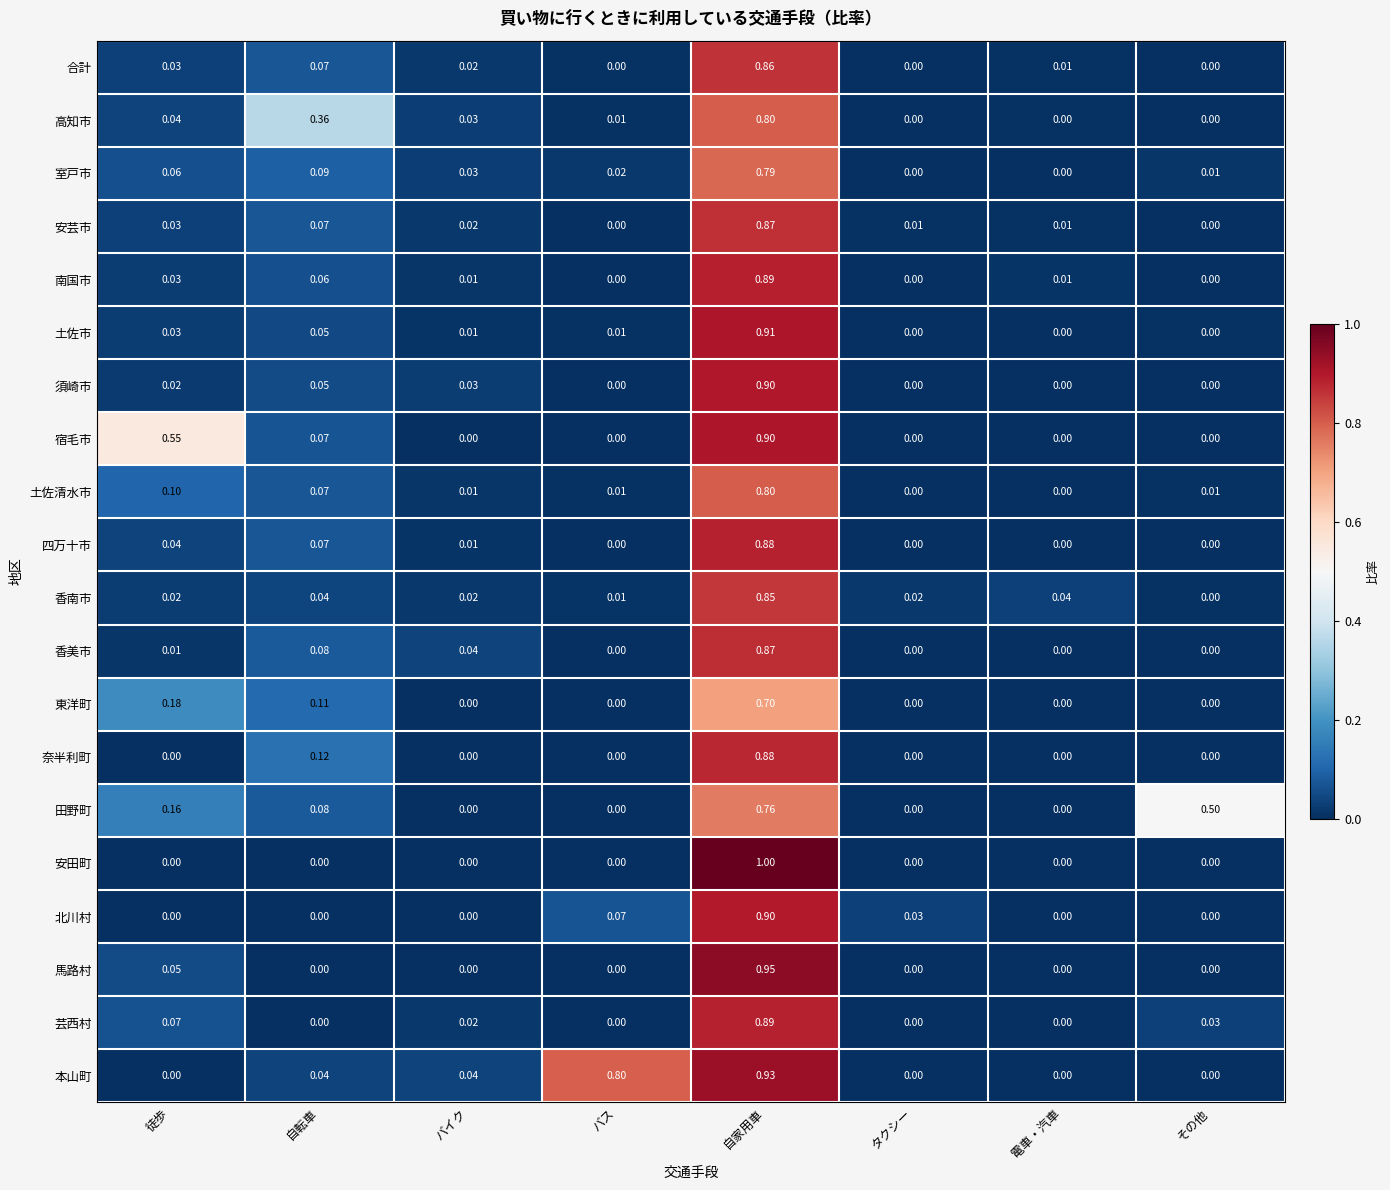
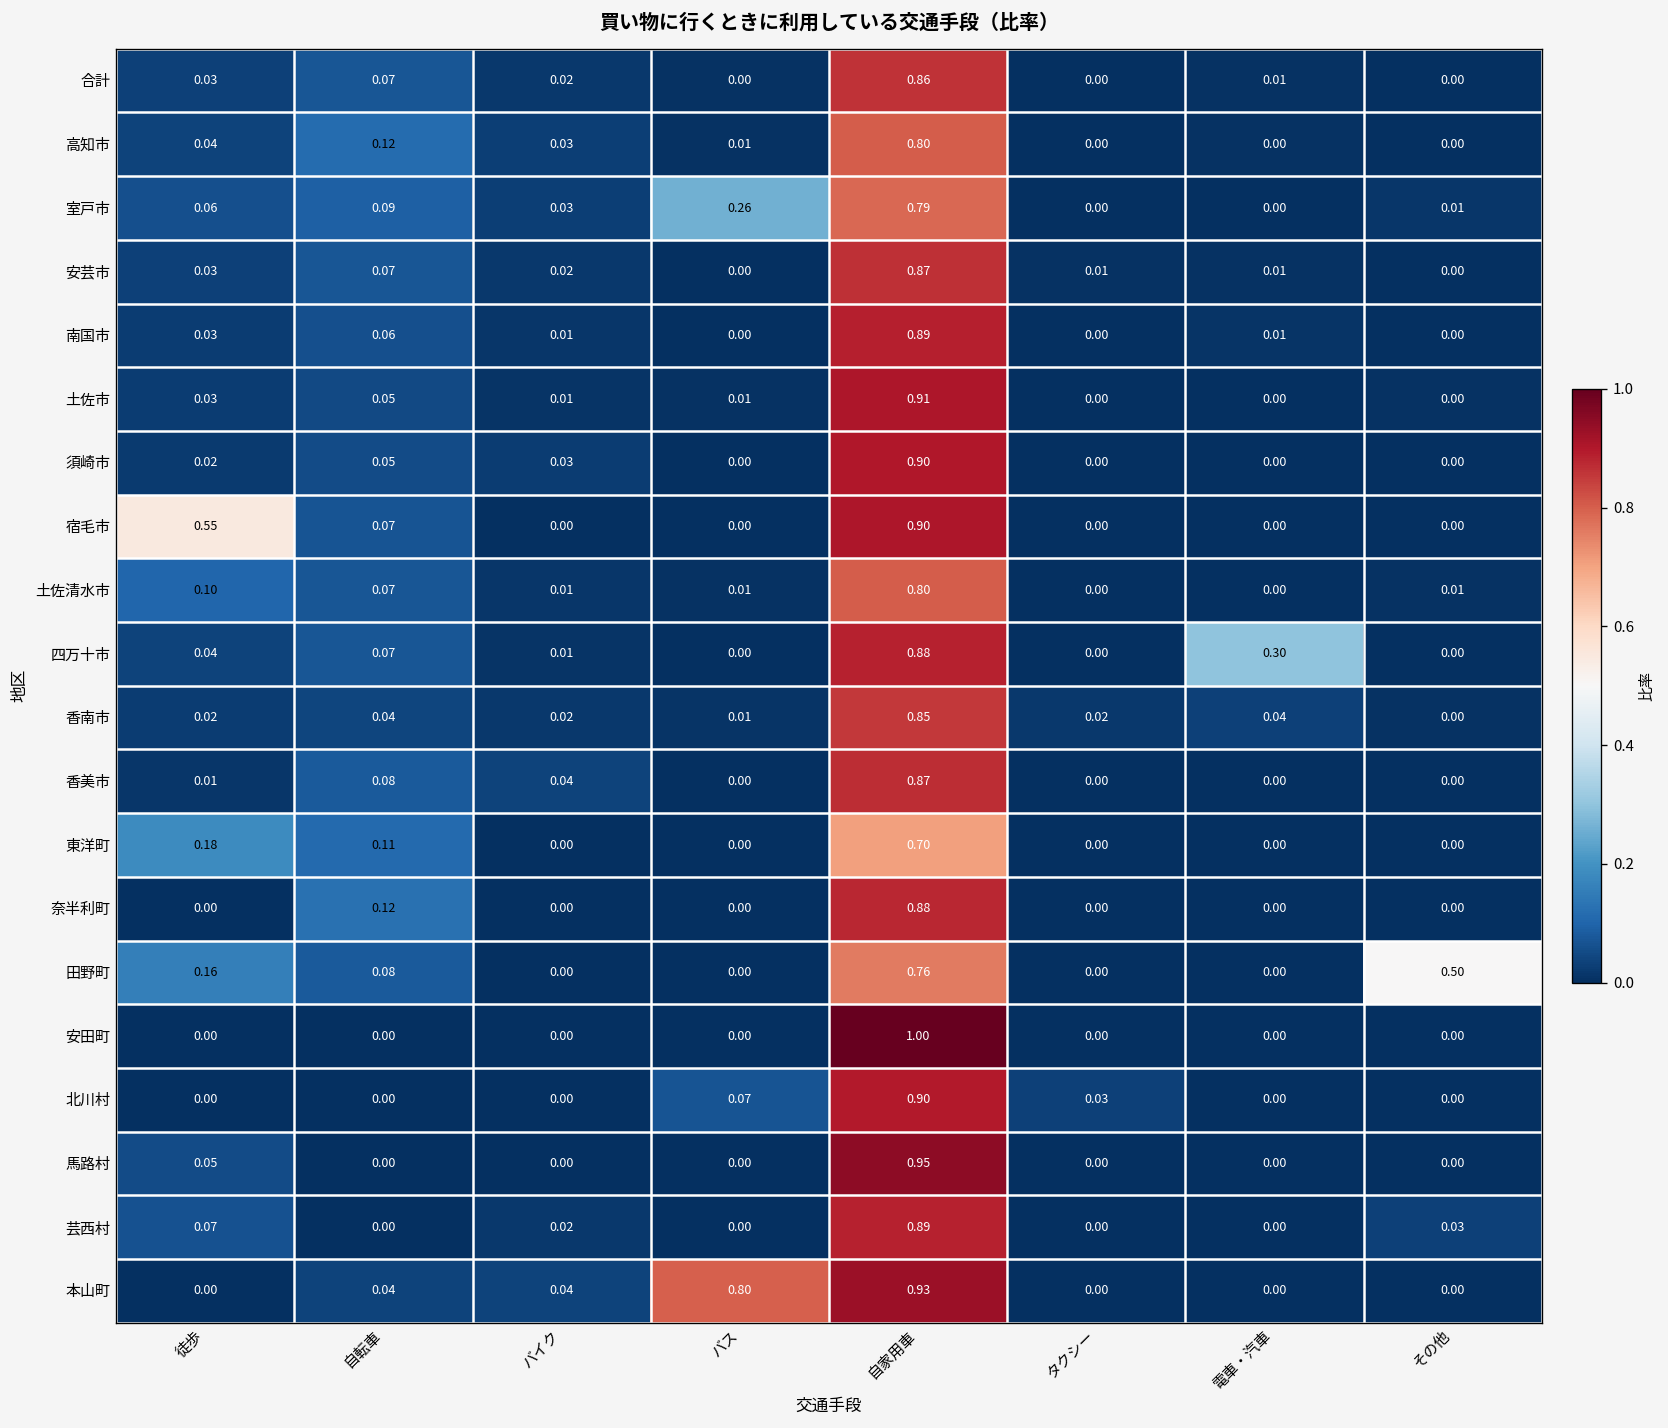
高知市, 自転車: 0.36 -> 0.12
室戸市, バス: 0.02 -> 0.26
四万十市, 電車・汽車: 0.00 -> 0.30
